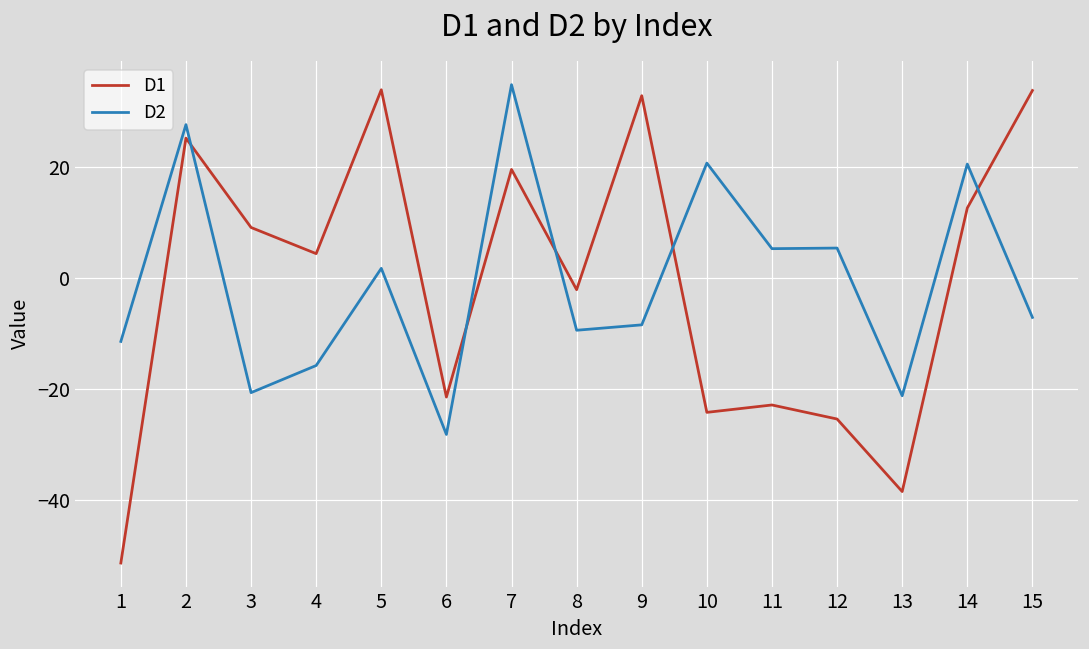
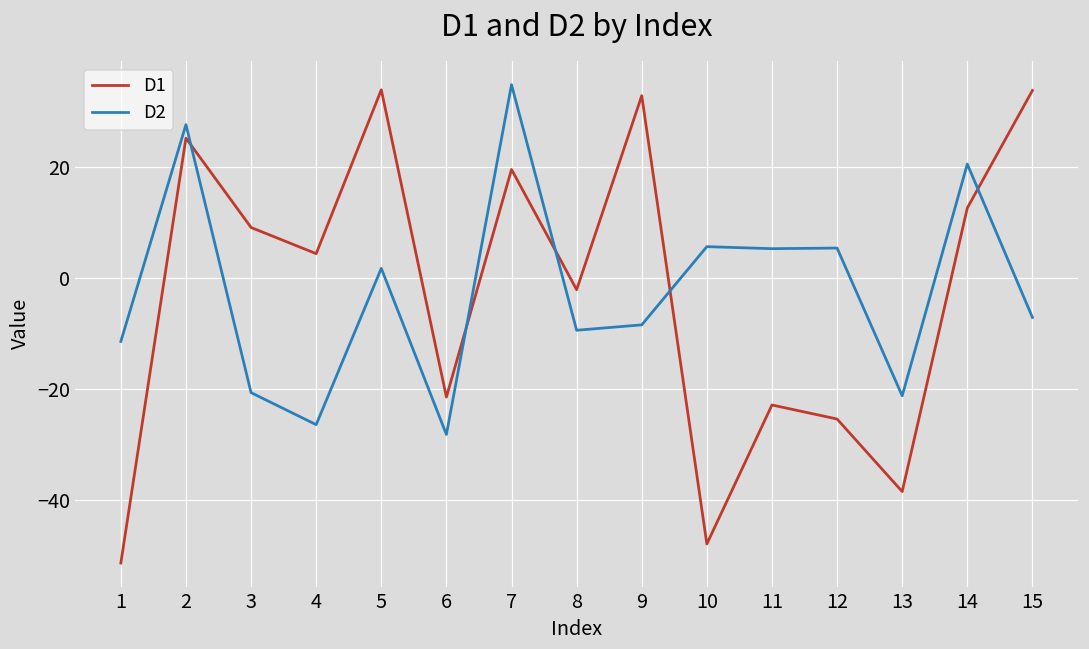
D2, 4: -16 -> -26
D1, 10: -24 -> -48
D2, 10: 21 -> 6
